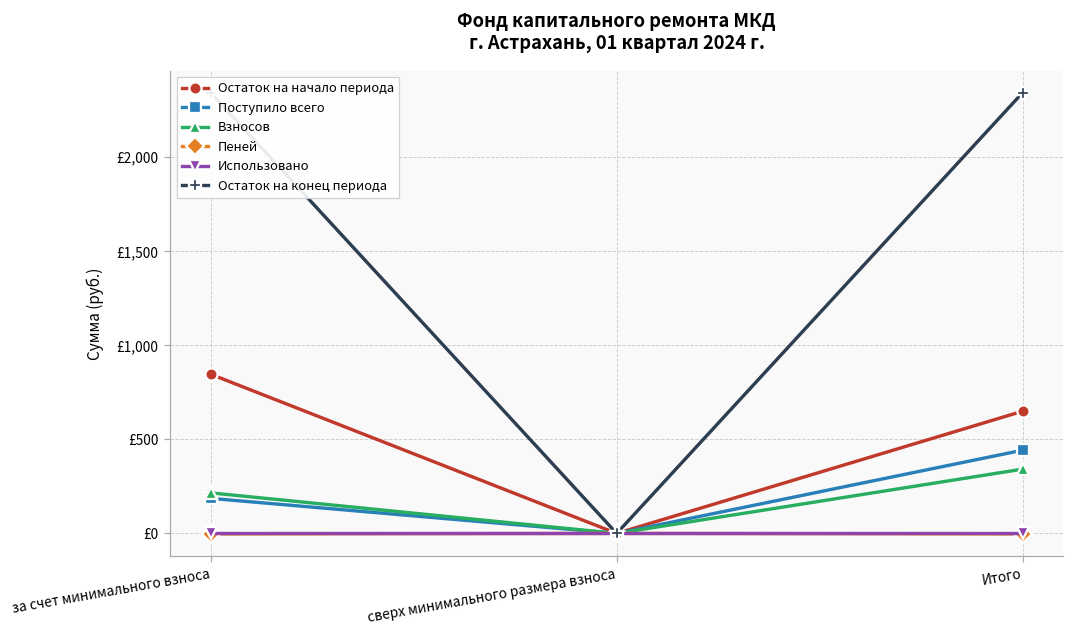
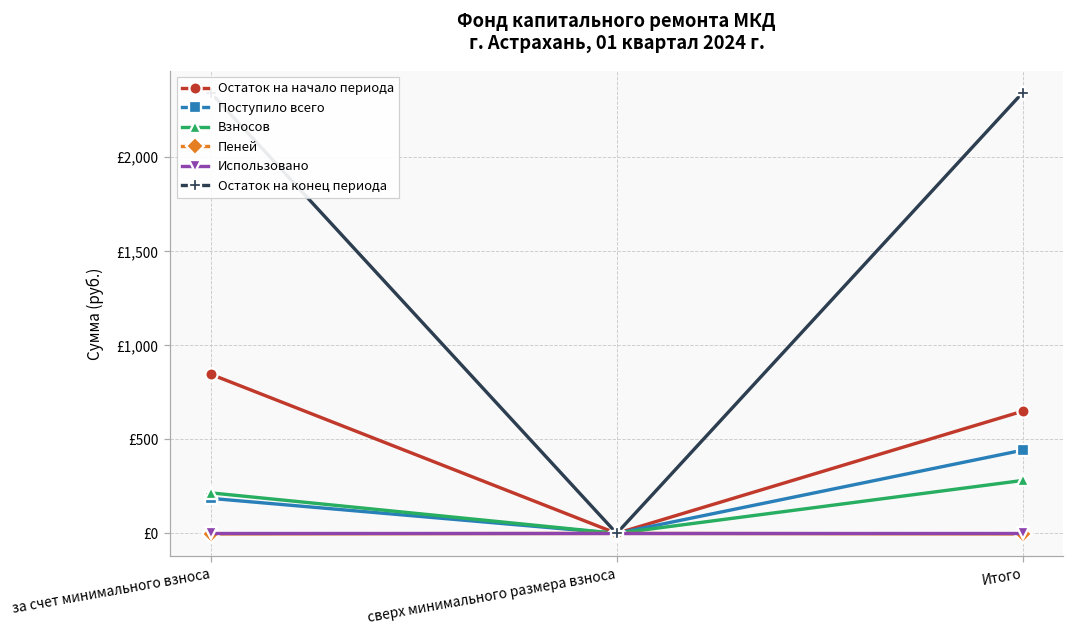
Взносов, Итого: £340 -> £280
